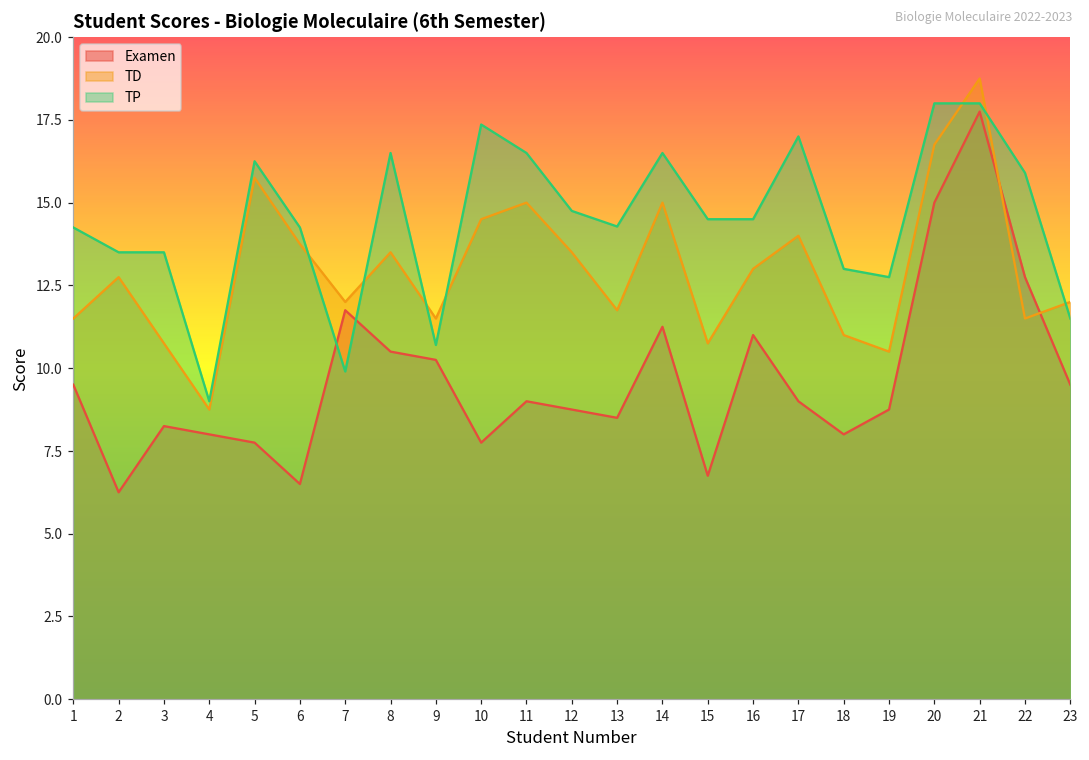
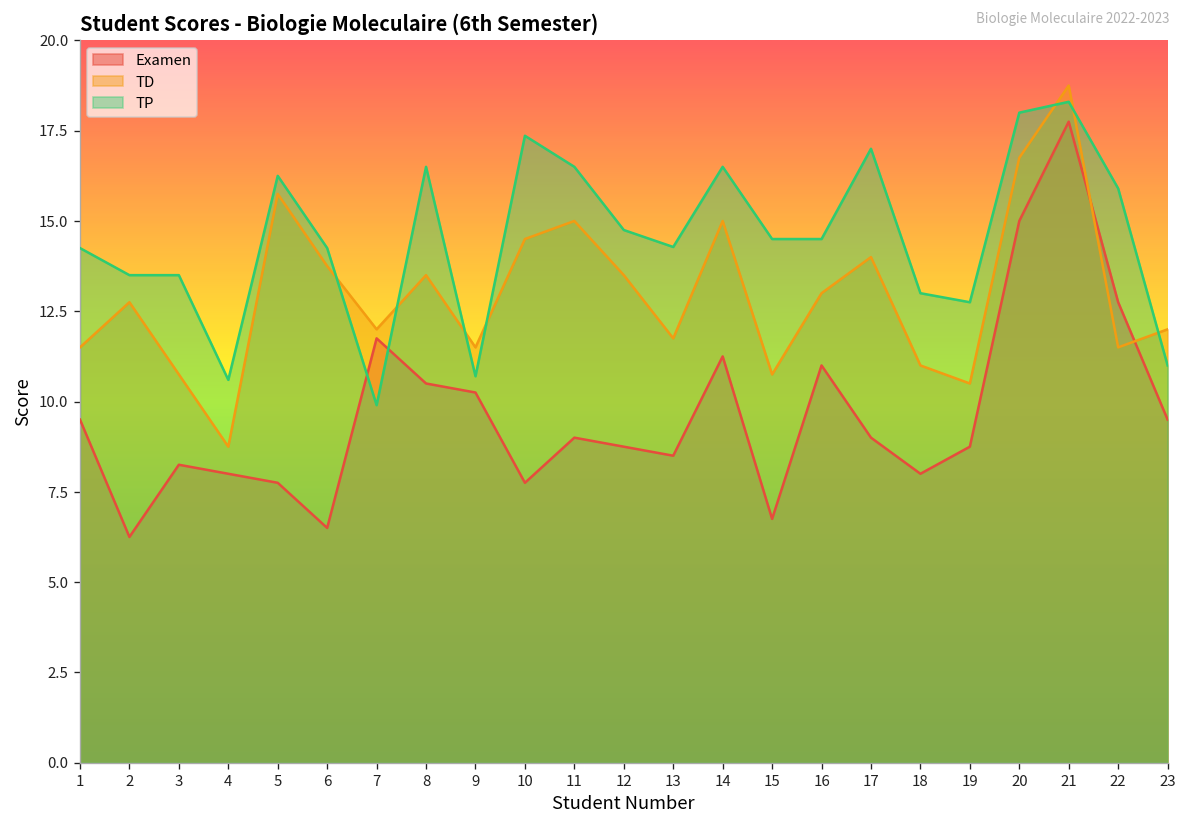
TP, 4: 9.0 -> 10.6
TP, 21: 18.0 -> 18.3
TP, 23: 11.5 -> 11.0
